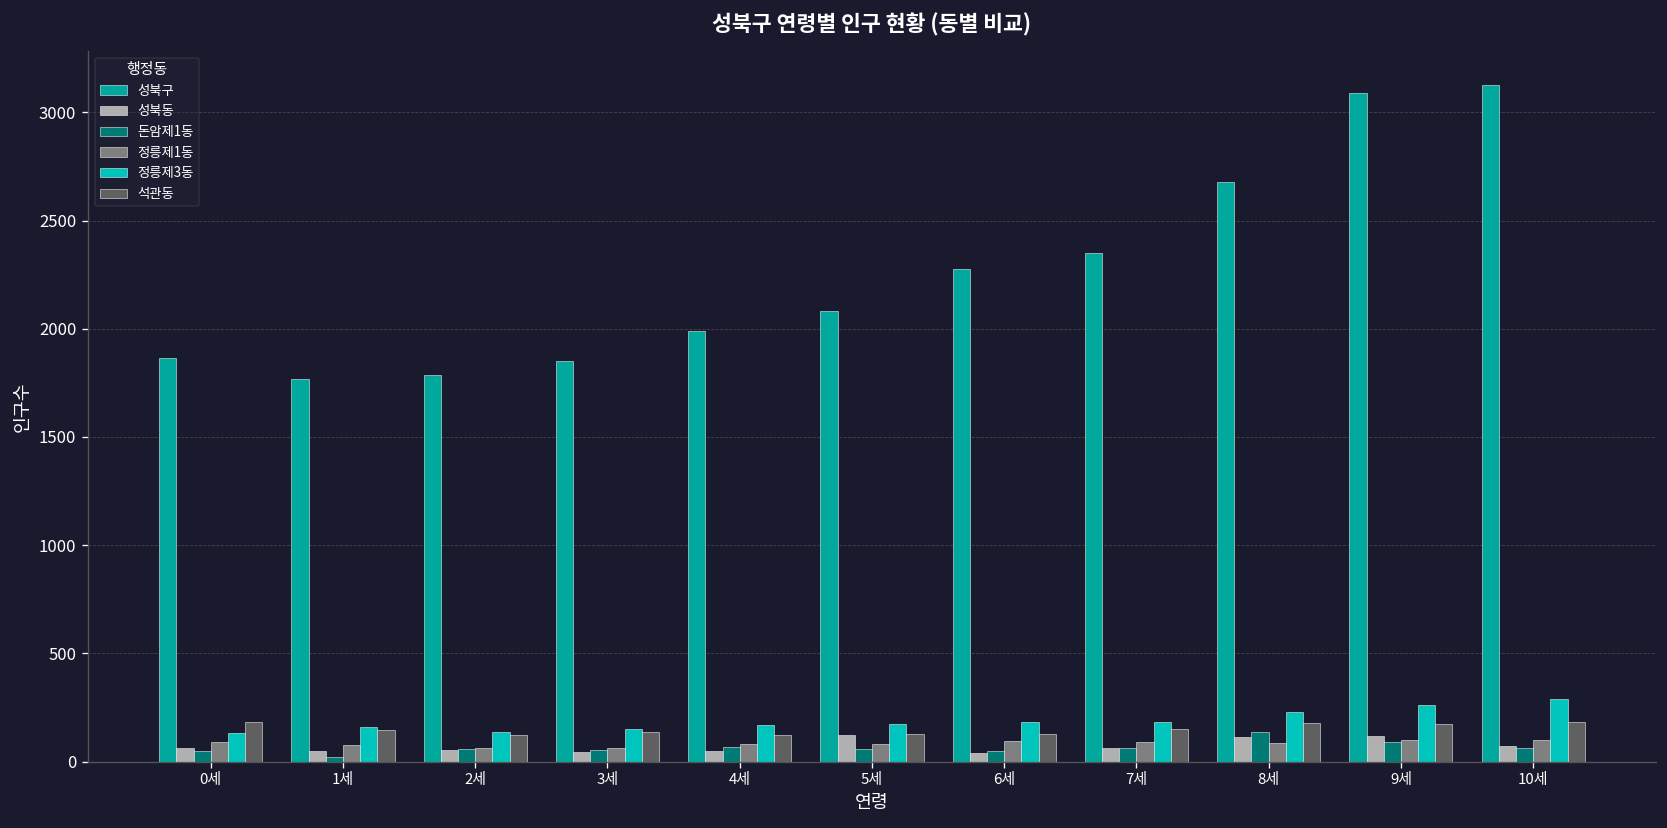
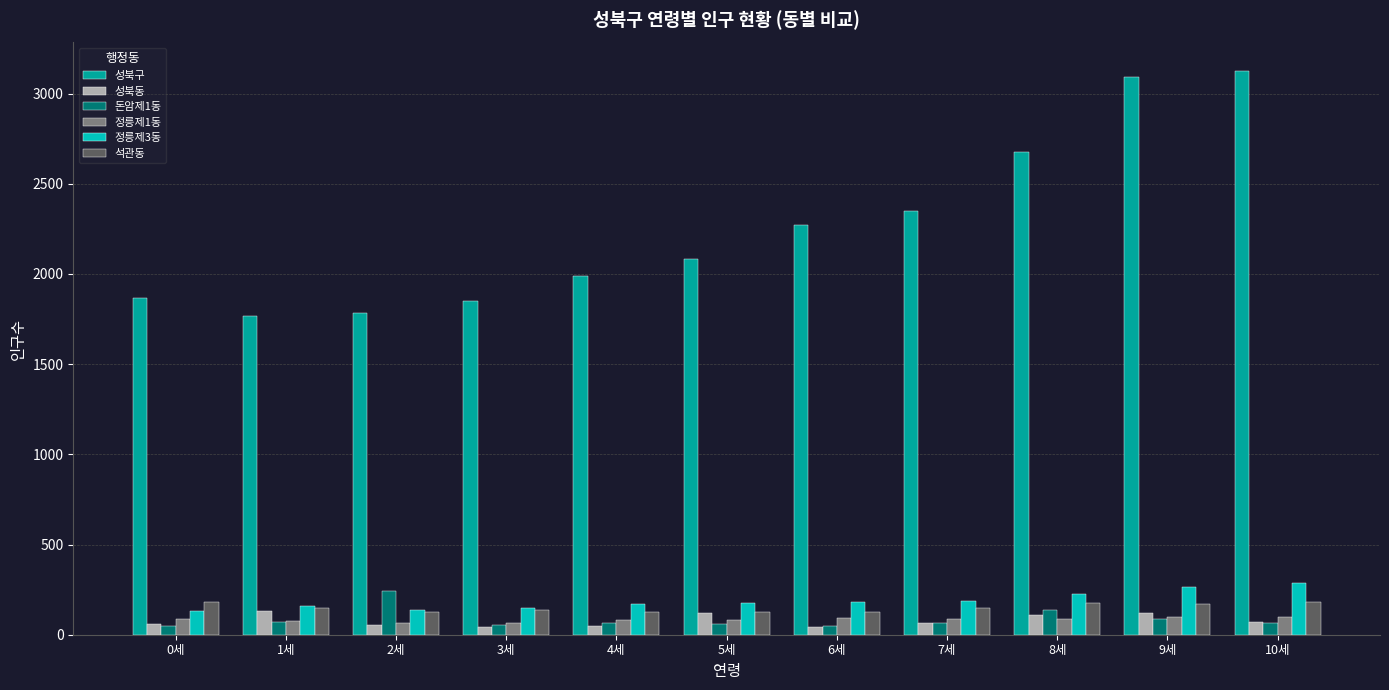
성북동, 1세: 50 -> 130
돈암제1동, 1세: 20 -> 70
돈암제1동, 2세: 60 -> 240
